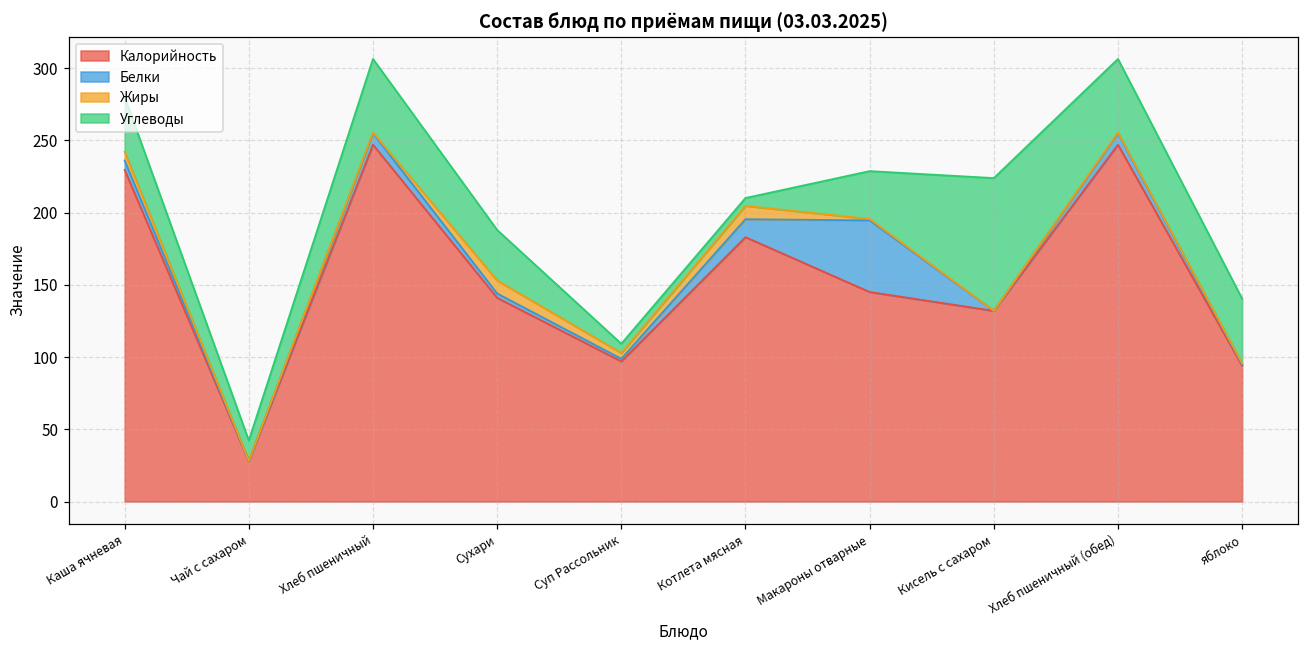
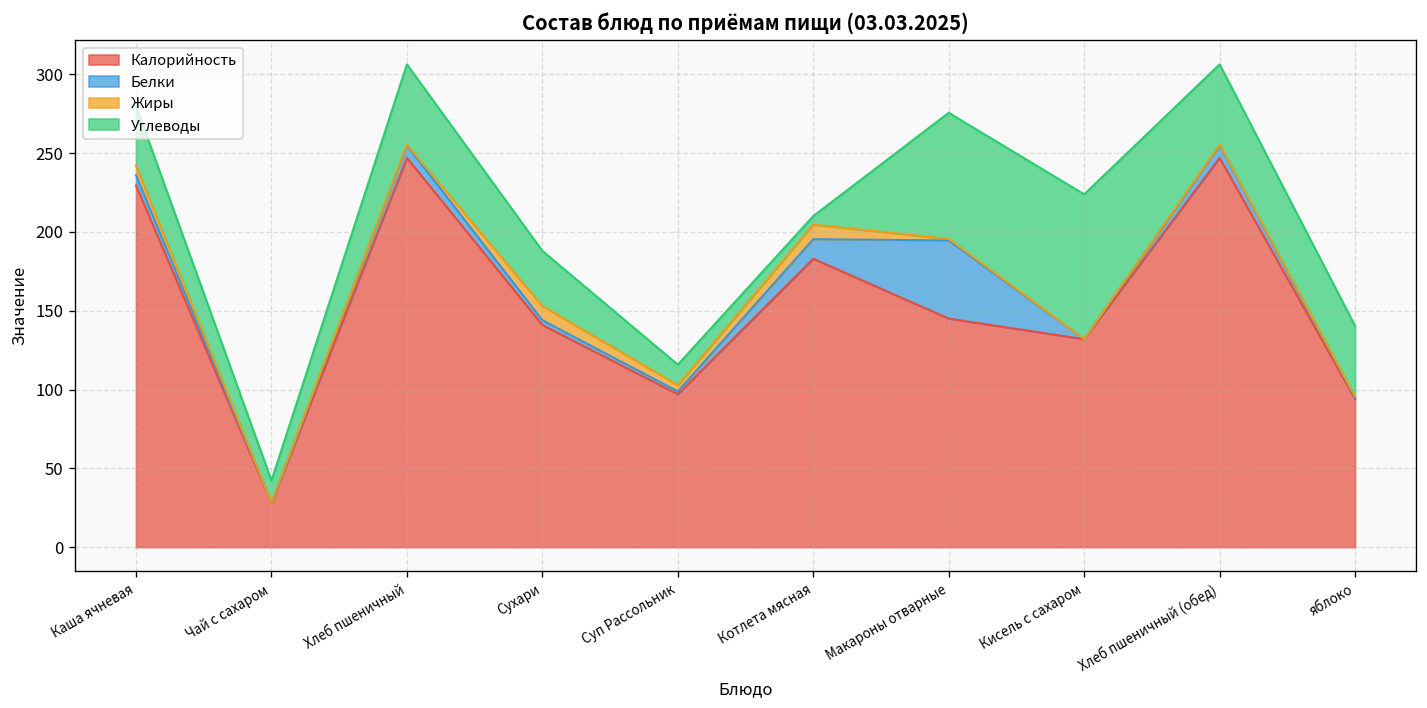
Углеводы, Суп Рассольник: 6 -> 13
Углеводы, Макароны отварные: 33 -> 80
